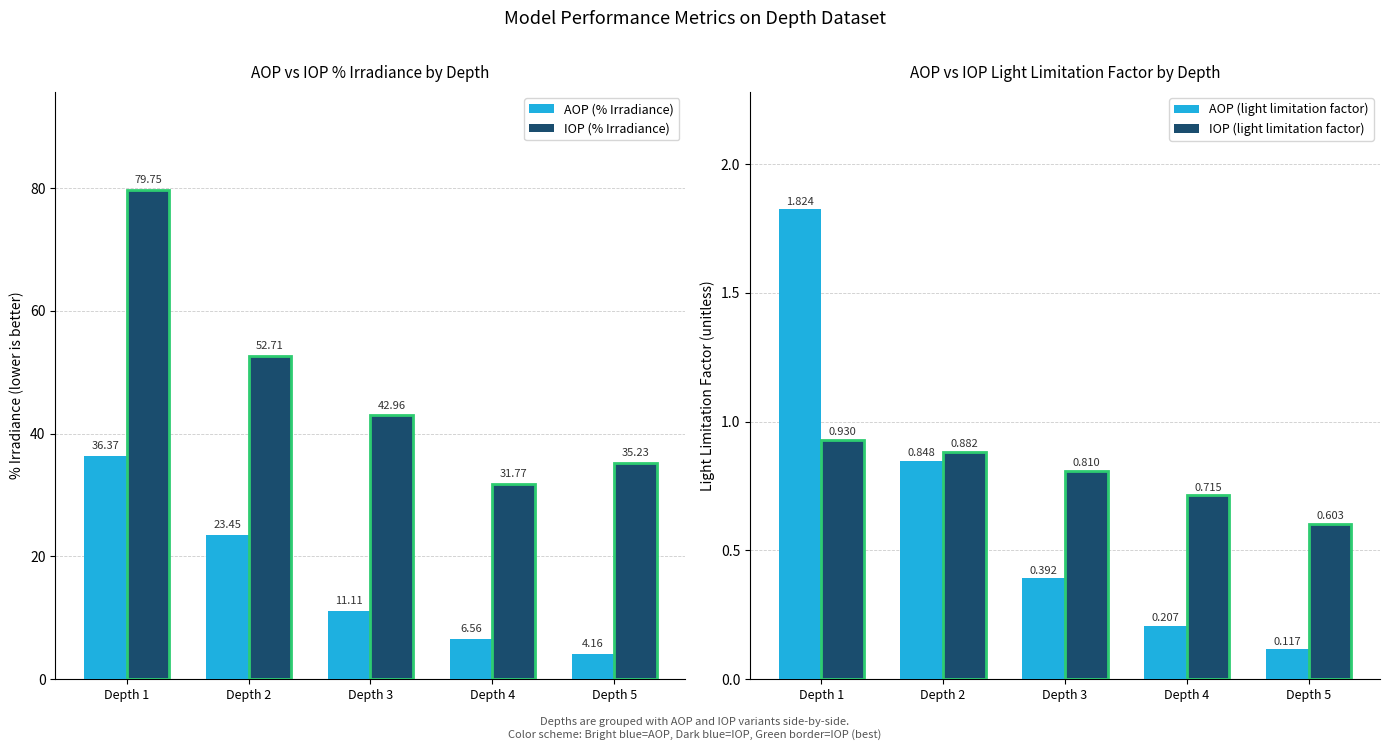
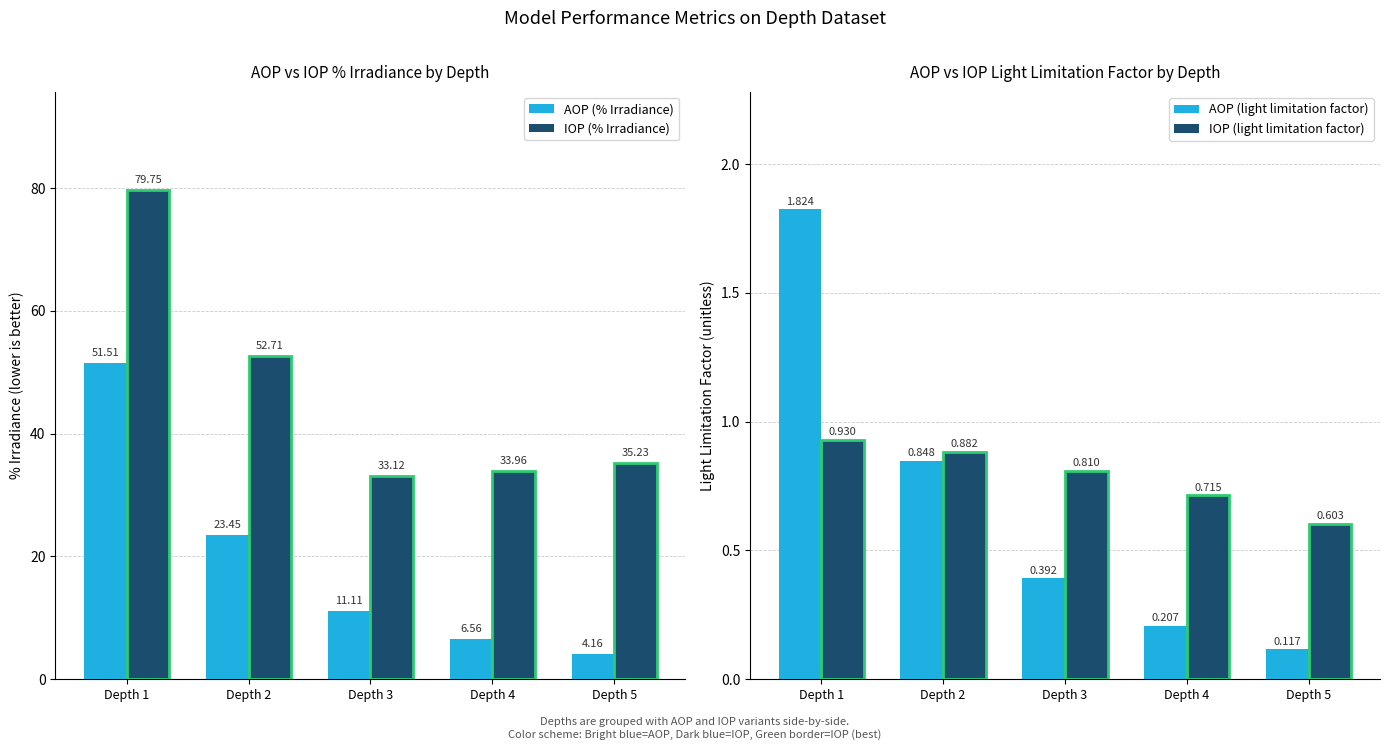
AOP vs IOP % Irradiance by Depth, AOP (% Irradiance), Depth 1: 36.37 -> 51.51
AOP vs IOP % Irradiance by Depth, IOP (% Irradiance), Depth 3: 42.96 -> 33.12
AOP vs IOP % Irradiance by Depth, IOP (% Irradiance), Depth 4: 31.77 -> 33.96
